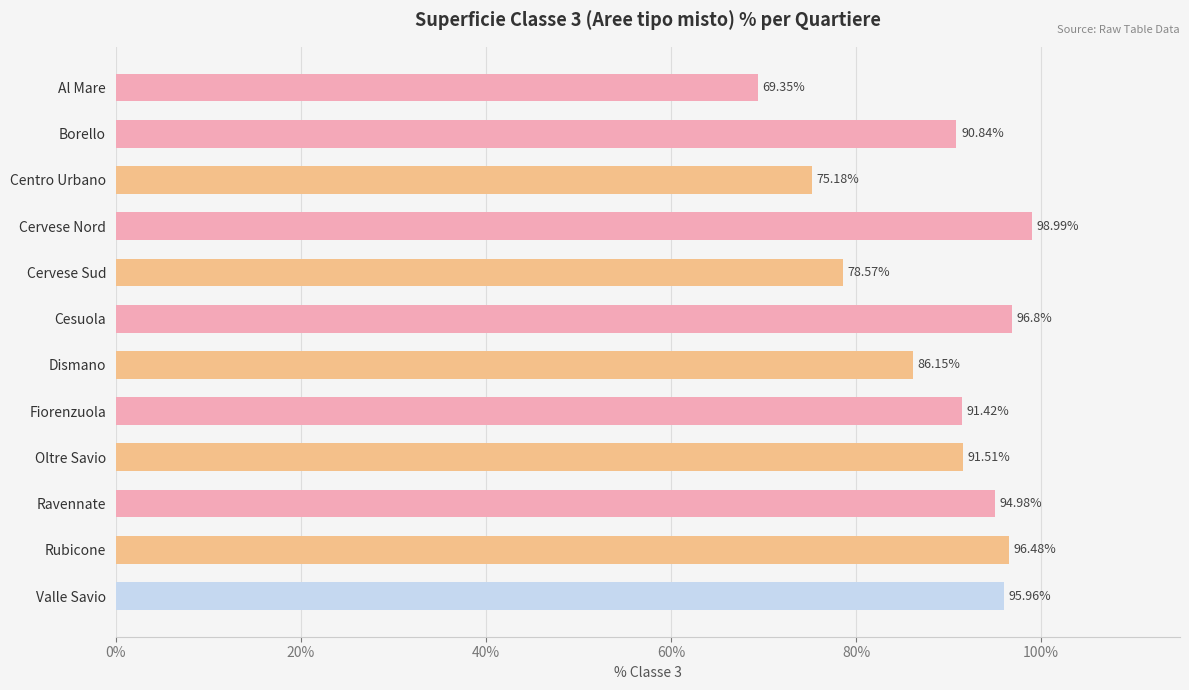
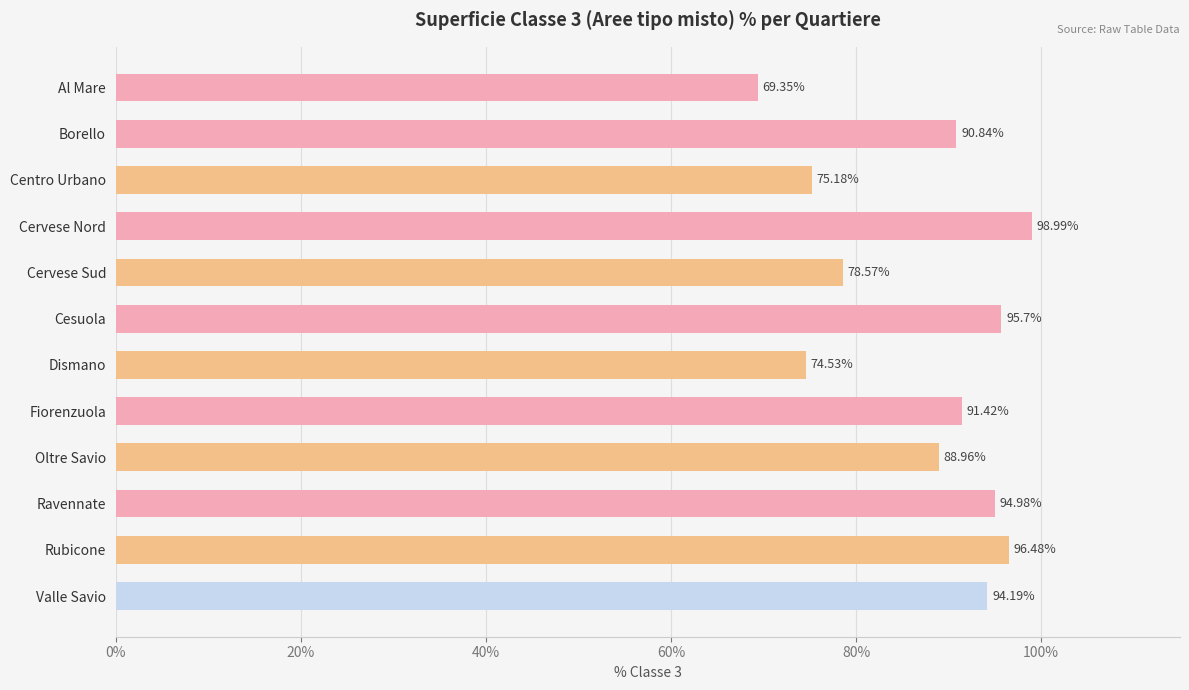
Cesuola: 96.8% -> 95.7%
Dismano: 86.15% -> 74.53%
Oltre Savio: 91.51% -> 88.96%
Valle Savio: 95.96% -> 94.19%
